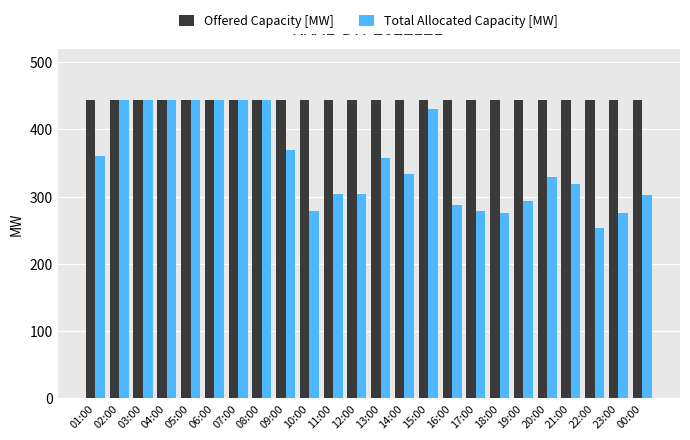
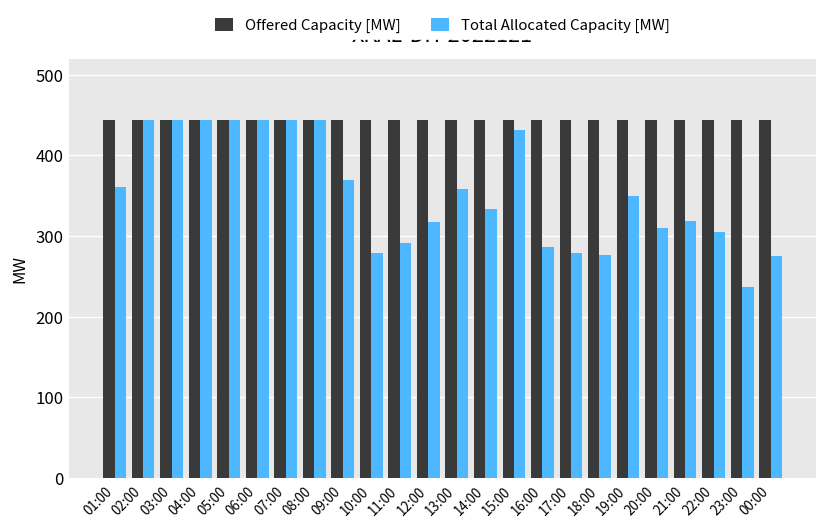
Total Allocated Capacity [MW], 11:00: 300 -> 290
Total Allocated Capacity [MW], 12:00: 300 -> 320
Total Allocated Capacity [MW], 19:00: 290 -> 350
Total Allocated Capacity [MW], 20:00: 330 -> 310
Total Allocated Capacity [MW], 22:00: 250 -> 310
Total Allocated Capacity [MW], 23:00: 280 -> 240
Total Allocated Capacity [MW], 00:00: 300 -> 280
